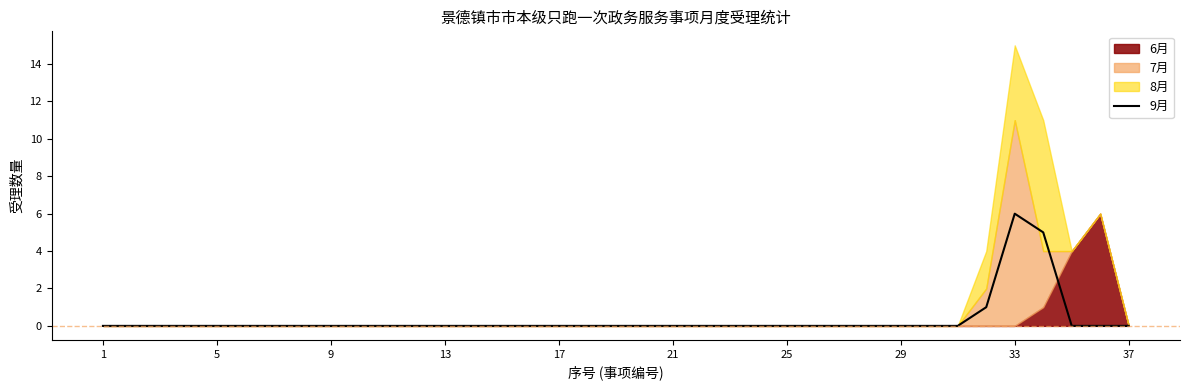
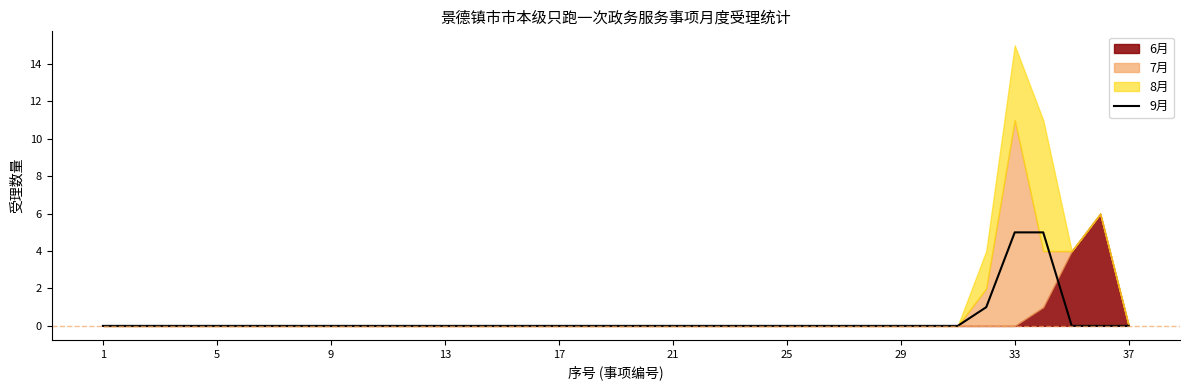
9月, 33: 6 -> 5
